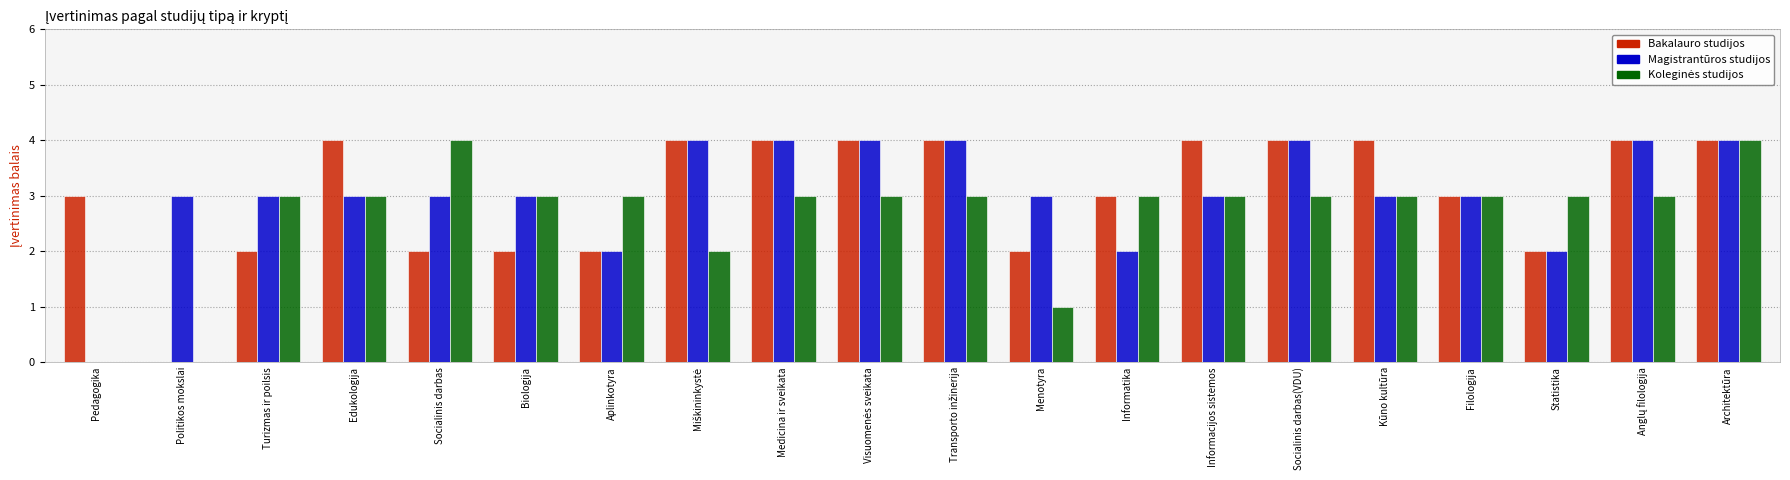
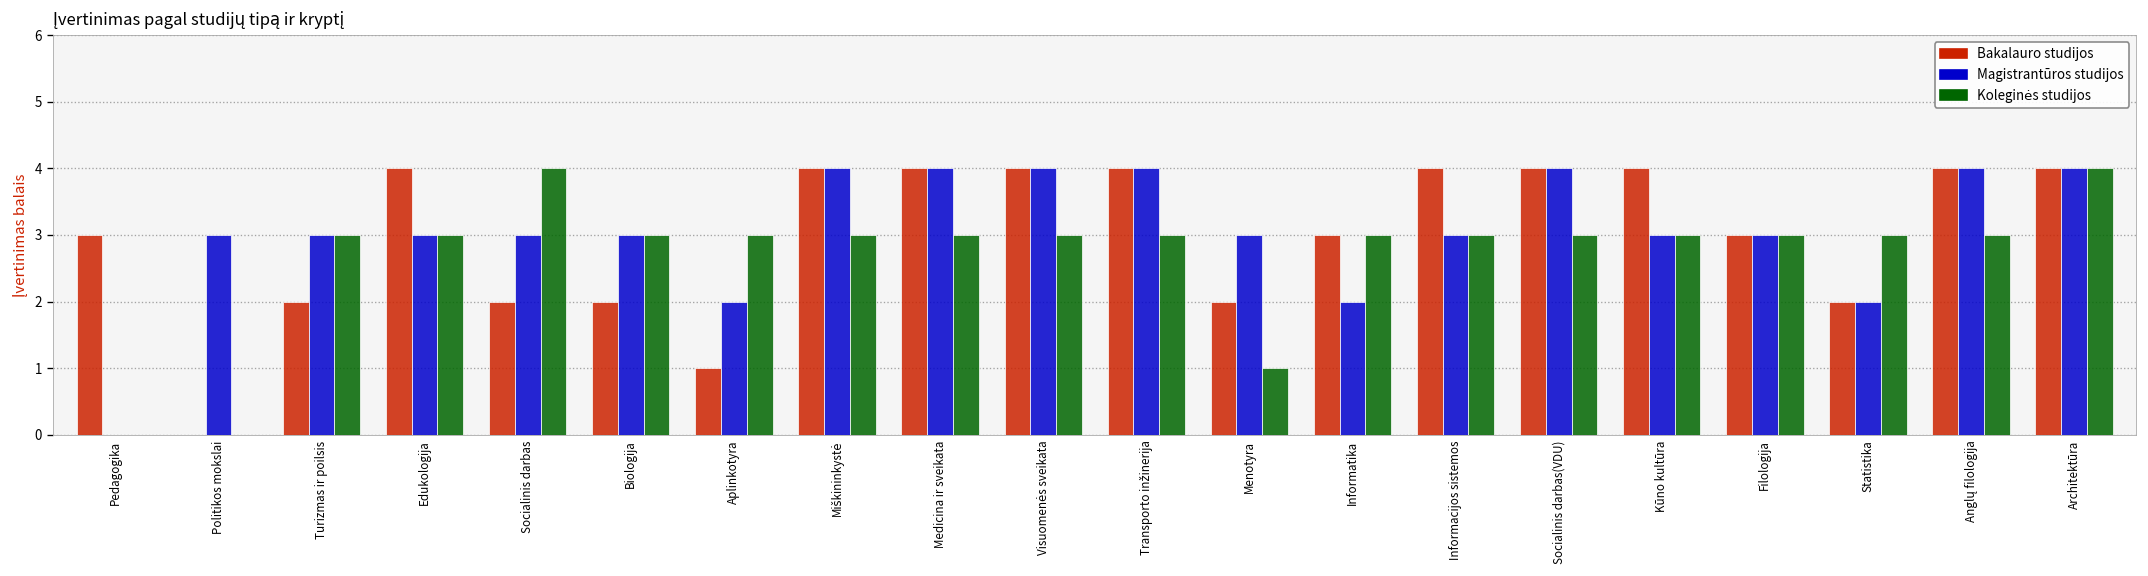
Bakalauro studijos, Aplinkotyra: 2 -> 1
Koleginės studijos, Miškininkystė: 2 -> 3
